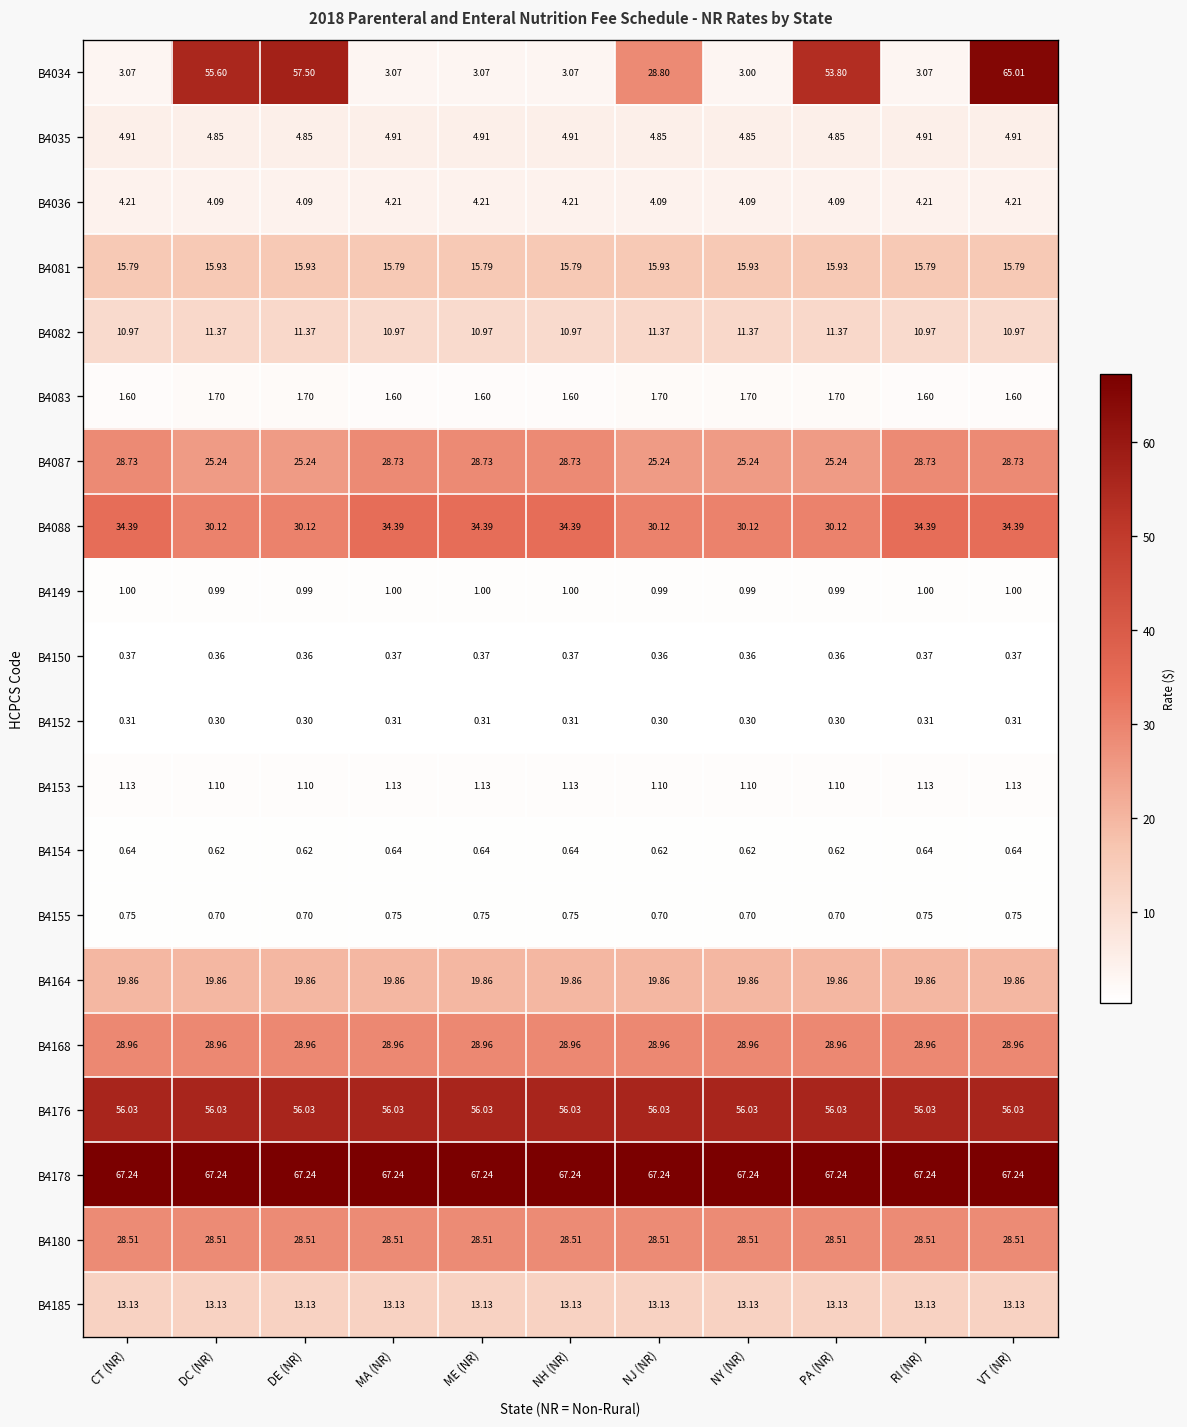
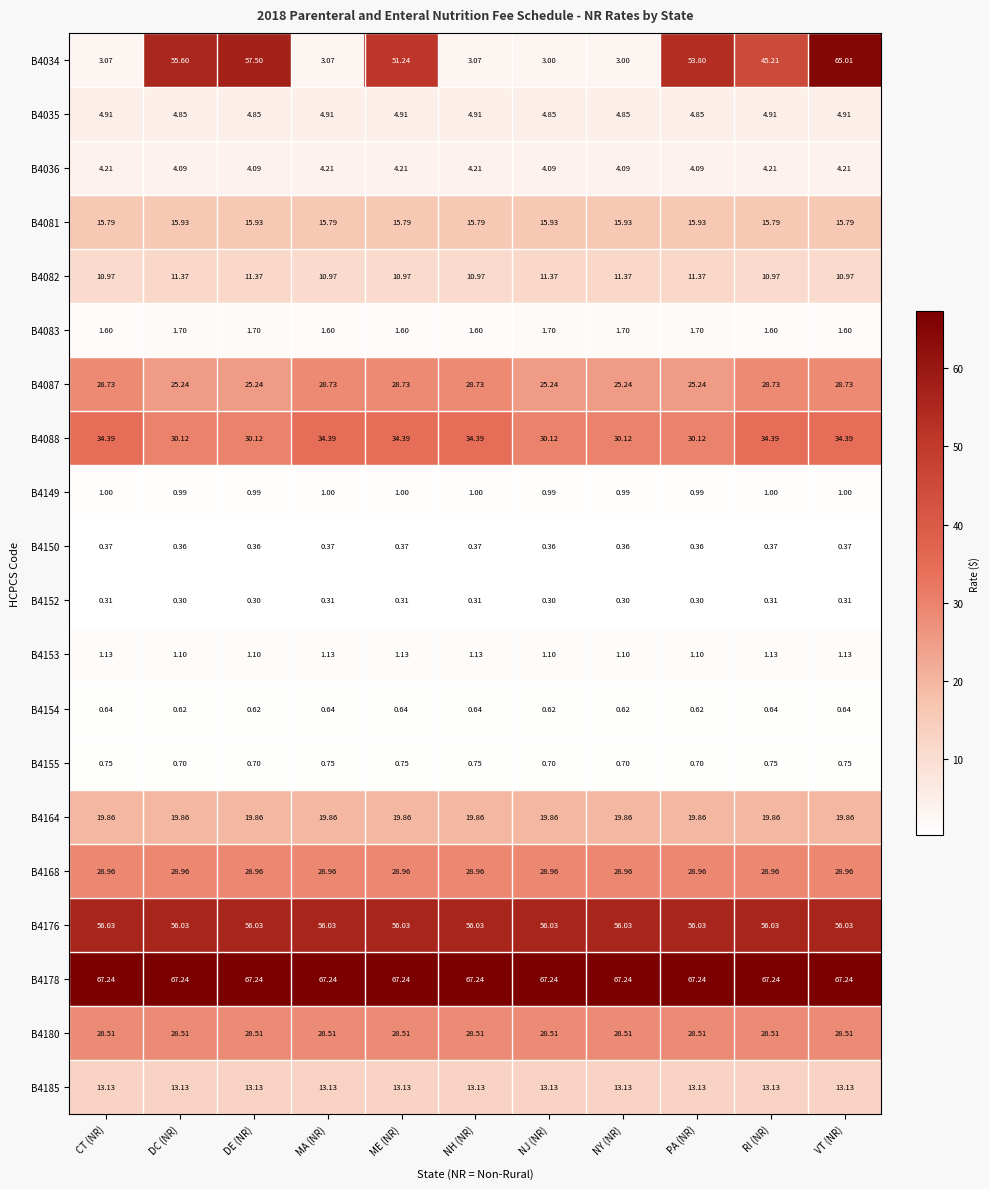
B4034, ME (NR): 3.07 -> 51.24
B4034, NJ (NR): 28.80 -> 3.00
B4034, RI (NR): 3.07 -> 45.21
